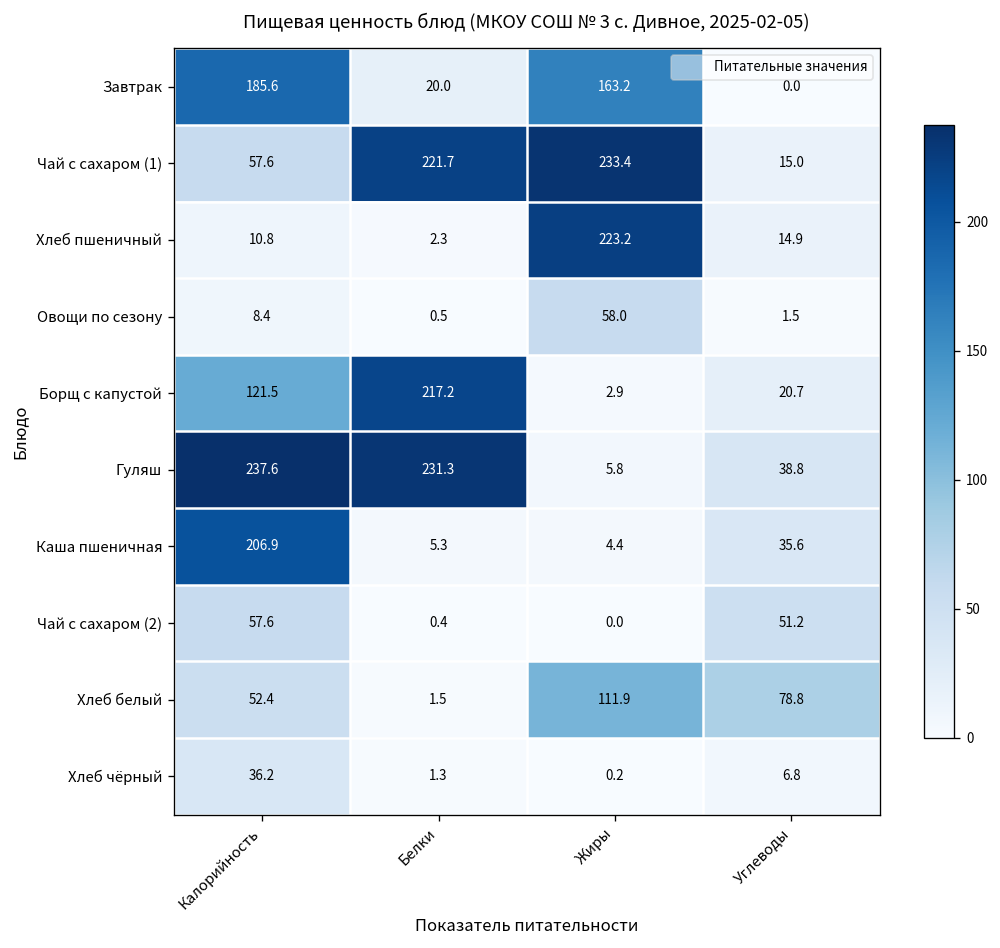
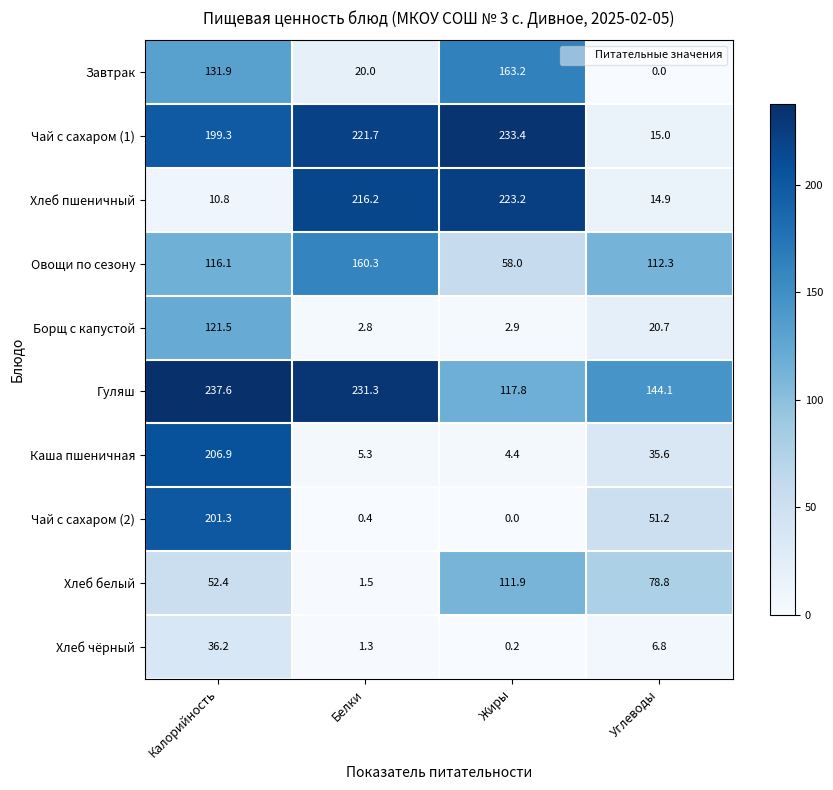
Завтрак, Калорийность: 185.6 -> 131.9
Чай с сахаром (1), Калорийность: 57.6 -> 199.3
Хлеб пшеничный, Белки: 2.3 -> 216.2
Овощи по сезону, Калорийность: 8.4 -> 116.1
Овощи по сезону, Белки: 0.5 -> 160.3
Овощи по сезону, Углеводы: 1.5 -> 112.3
Борщ с капустой, Белки: 217.2 -> 2.8
Гуляш, Жиры: 5.8 -> 117.8
Гуляш, Углеводы: 38.8 -> 144.1
Чай с сахаром (2), Калорийность: 57.6 -> 201.3
